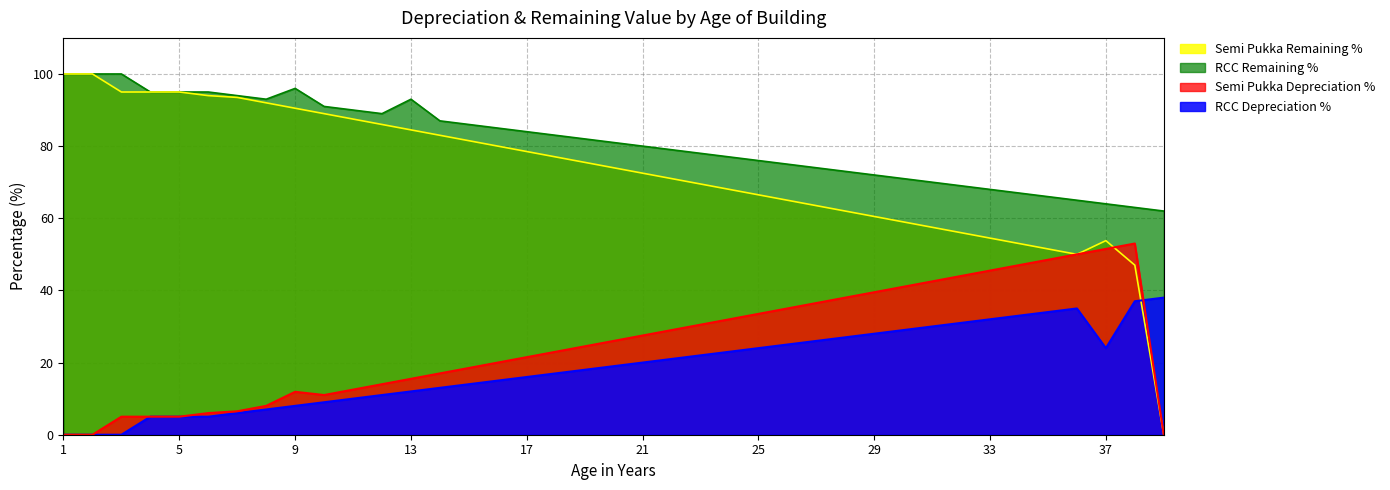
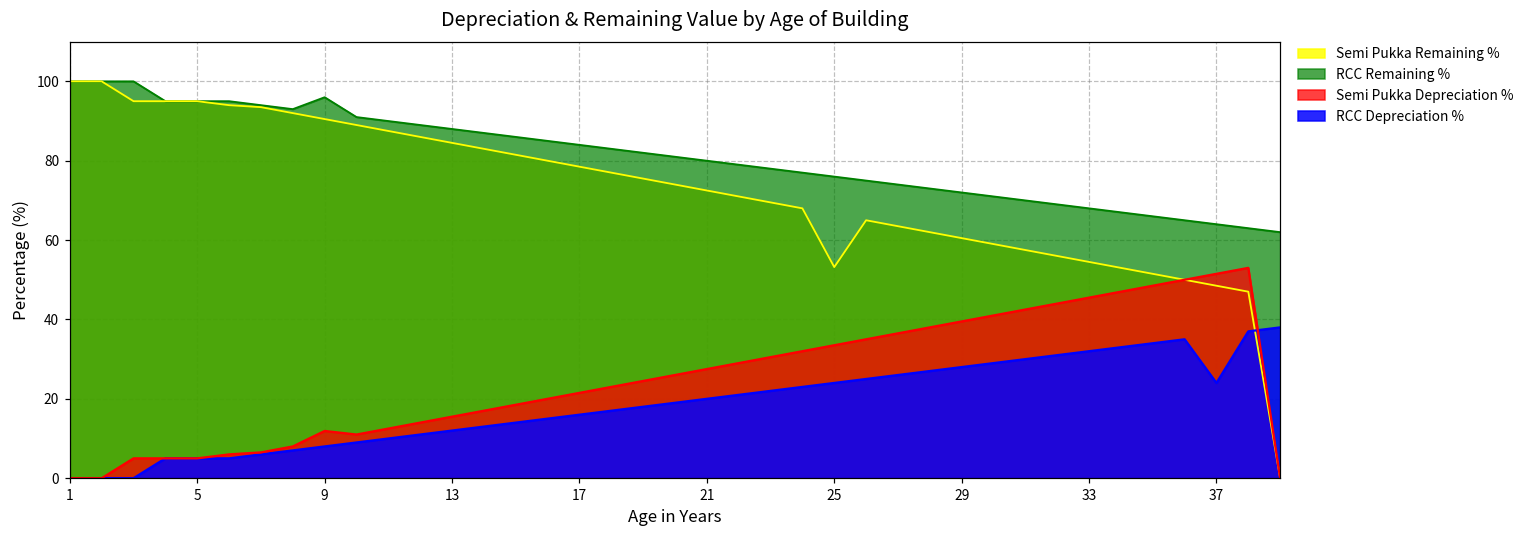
RCC Remaining %, 13: 93 -> 88
Semi Pukka Remaining %, 25: 67 -> 53
Semi Pukka Remaining %, 37: 54 -> 49
